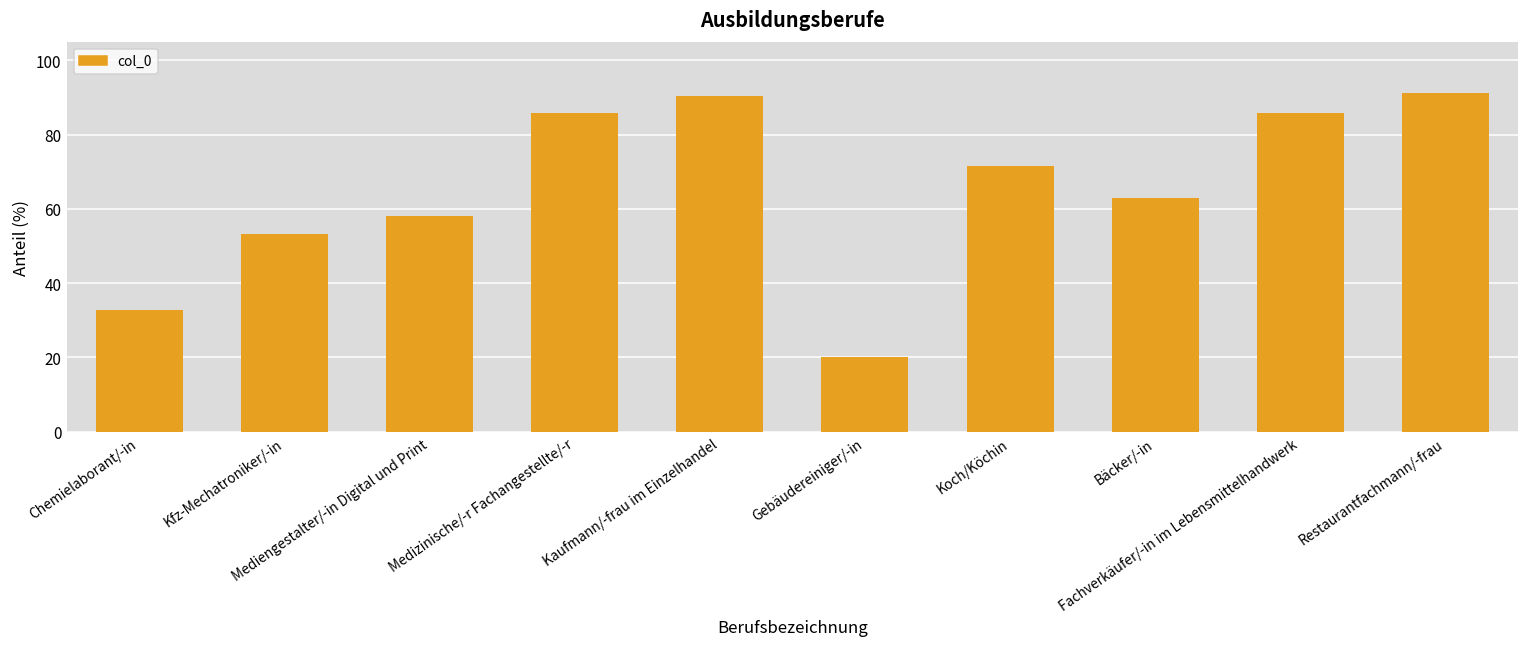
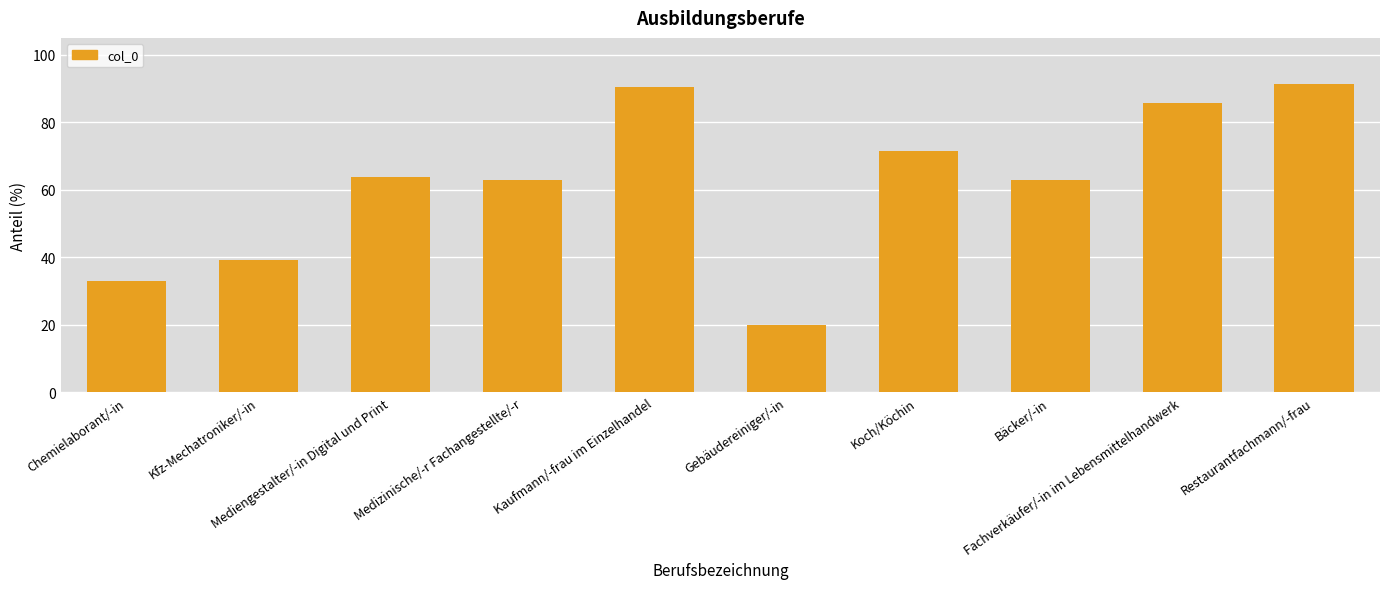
Kfz-Mechatroniker/-in: 53 -> 39
Mediengestalter/-in Digital und Print: 58 -> 64
Medizinische/-r Fachangestellte/-r: 86 -> 63
